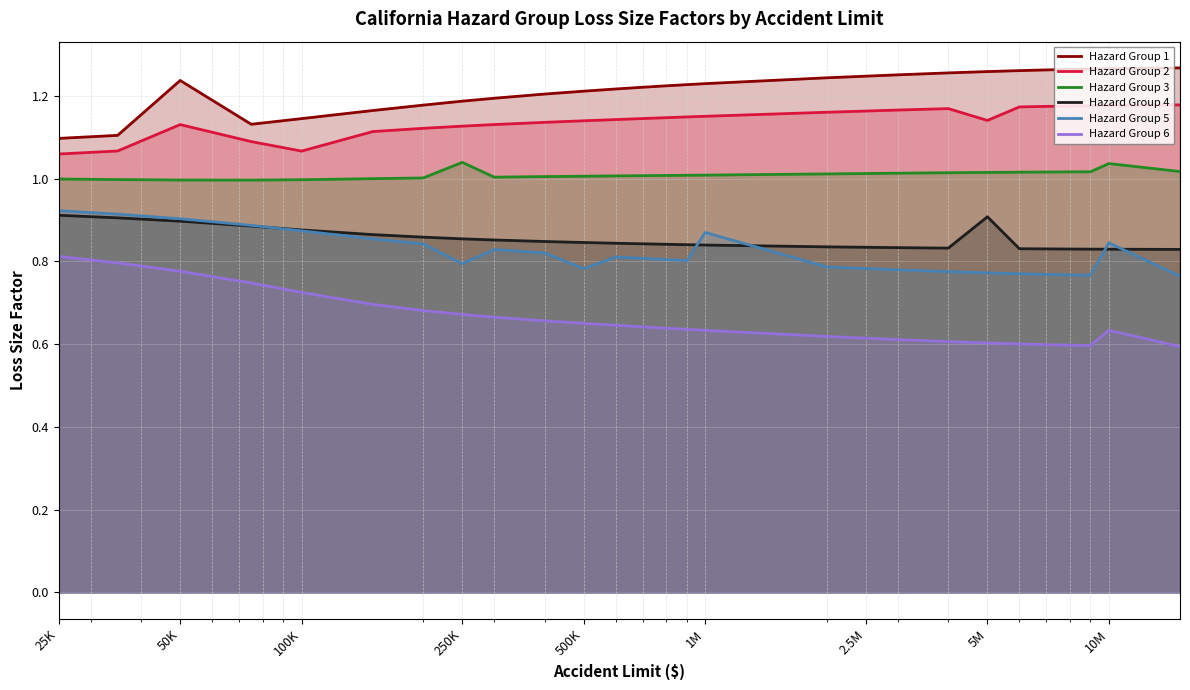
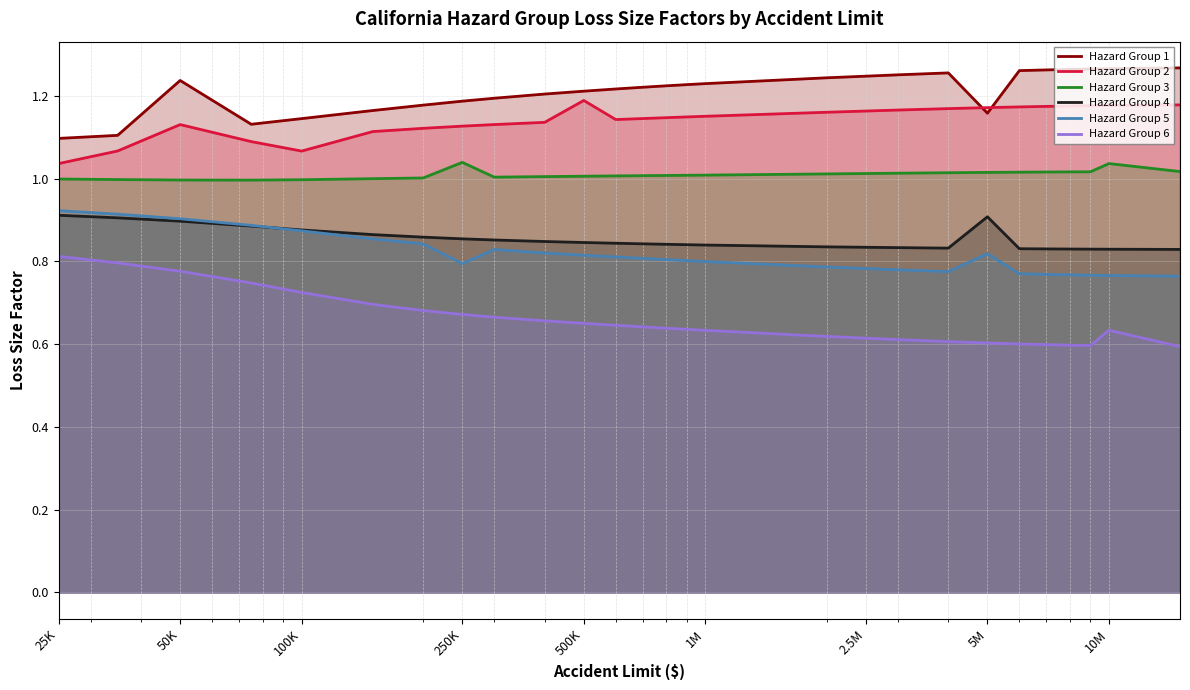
Hazard Group 2, 25K: 1.06 -> 1.04
Hazard Group 2, 500K: 1.14 -> 1.19
Hazard Group 5, 500K: 0.78 -> 0.81
Hazard Group 5, 1M: 0.87 -> 0.80
Hazard Group 1, 5M: 1.26 -> 1.16
Hazard Group 2, 5M: 1.14 -> 1.17
Hazard Group 5, 5M: 0.77 -> 0.82
Hazard Group 5, 10M: 0.84 -> 0.77
